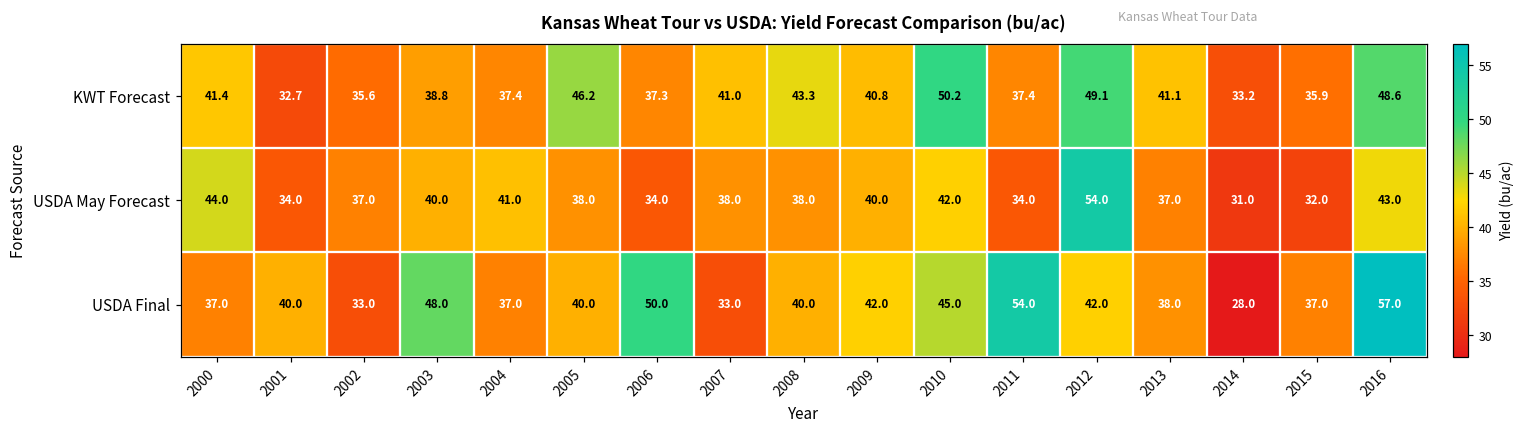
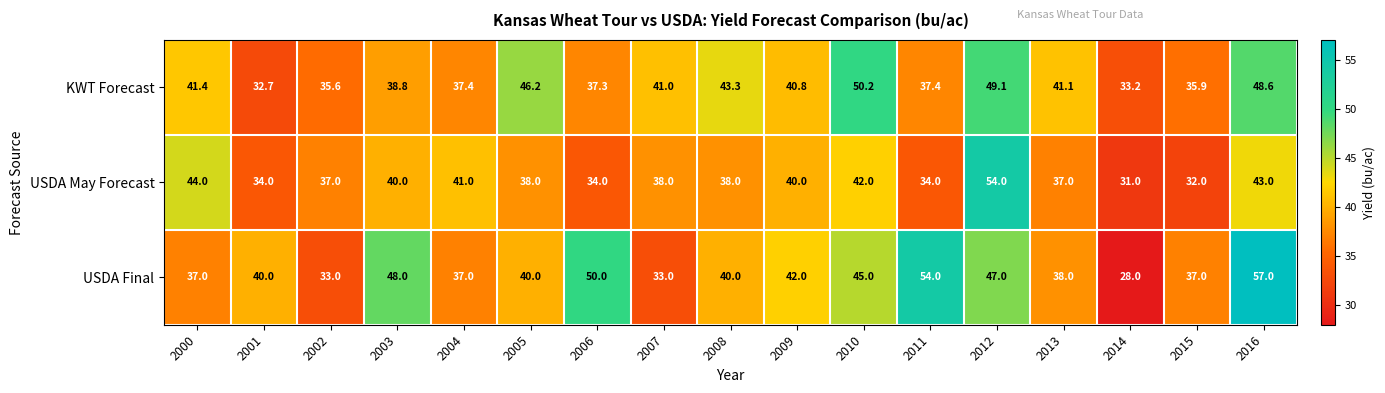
USDA Final, 2012: 42.0 -> 47.0
